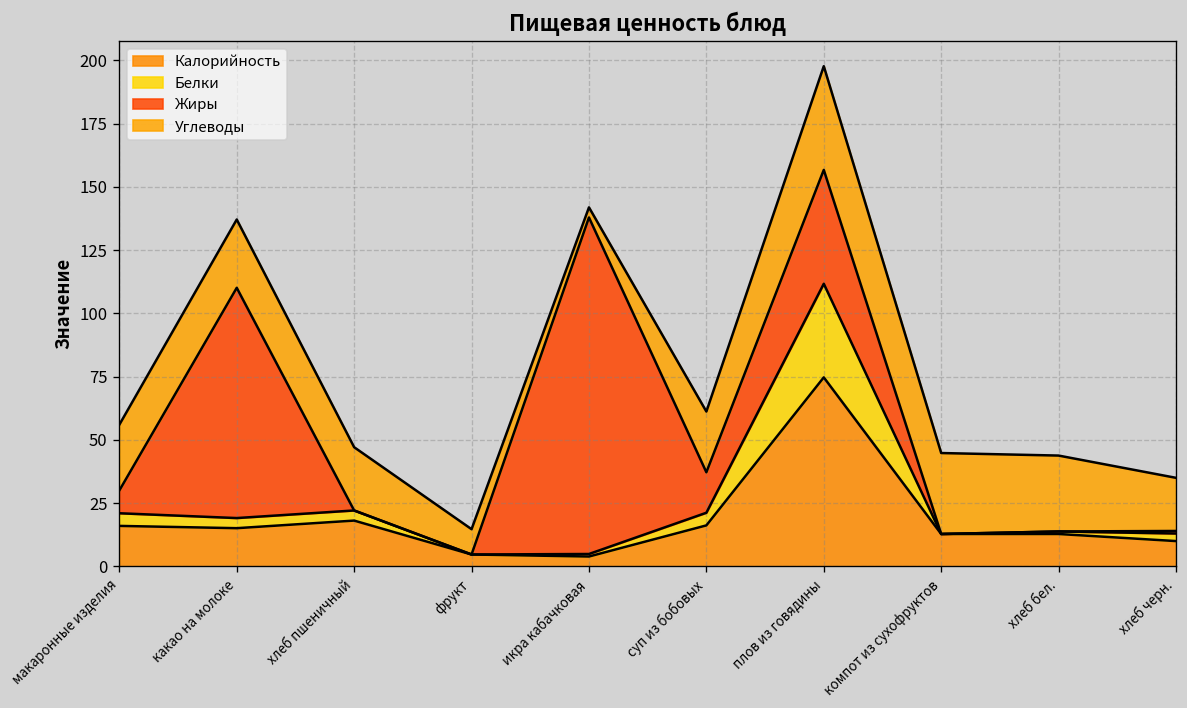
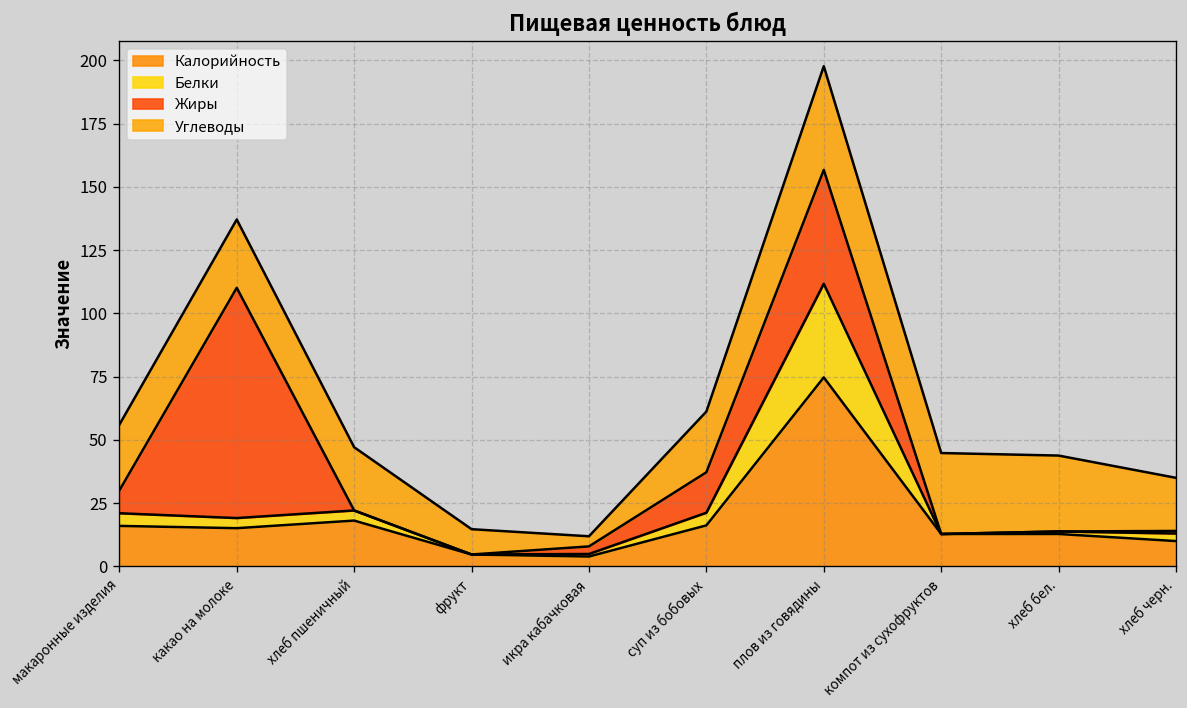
Жиры, икра кабачковая: 133 -> 3
